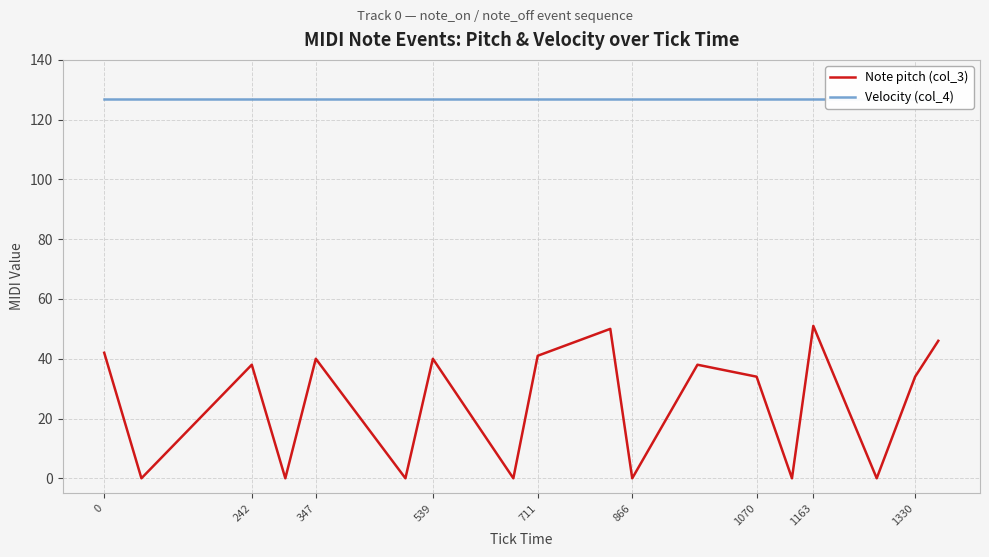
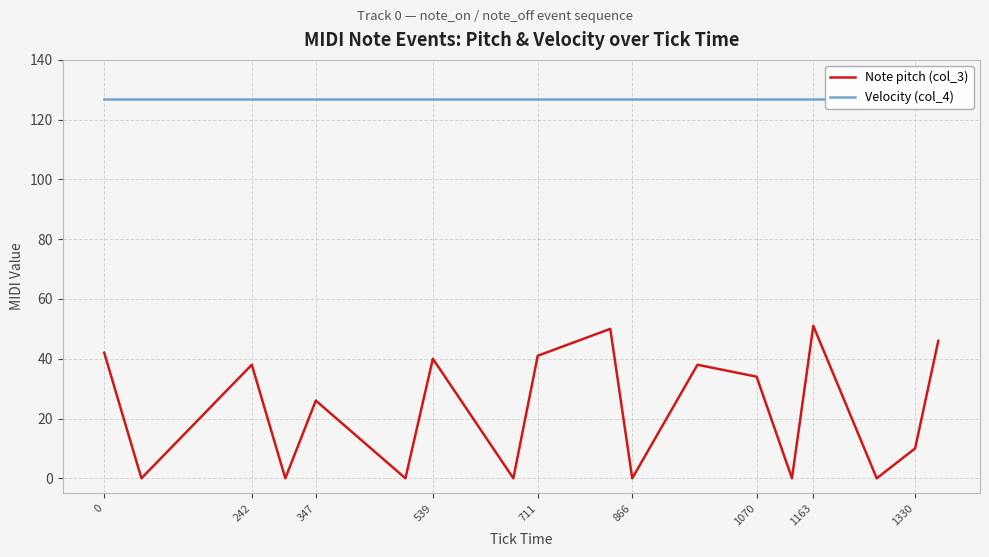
Note pitch (col_3), 347: 40 -> 26
Note pitch (col_3), 1330: 34 -> 10
